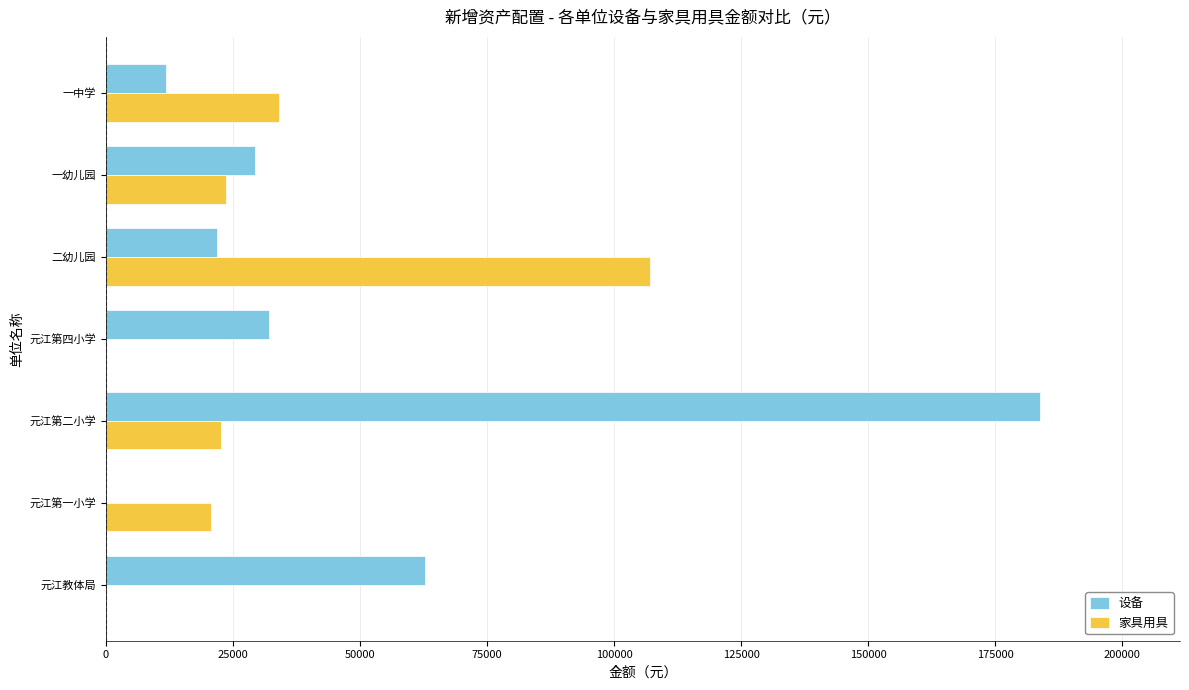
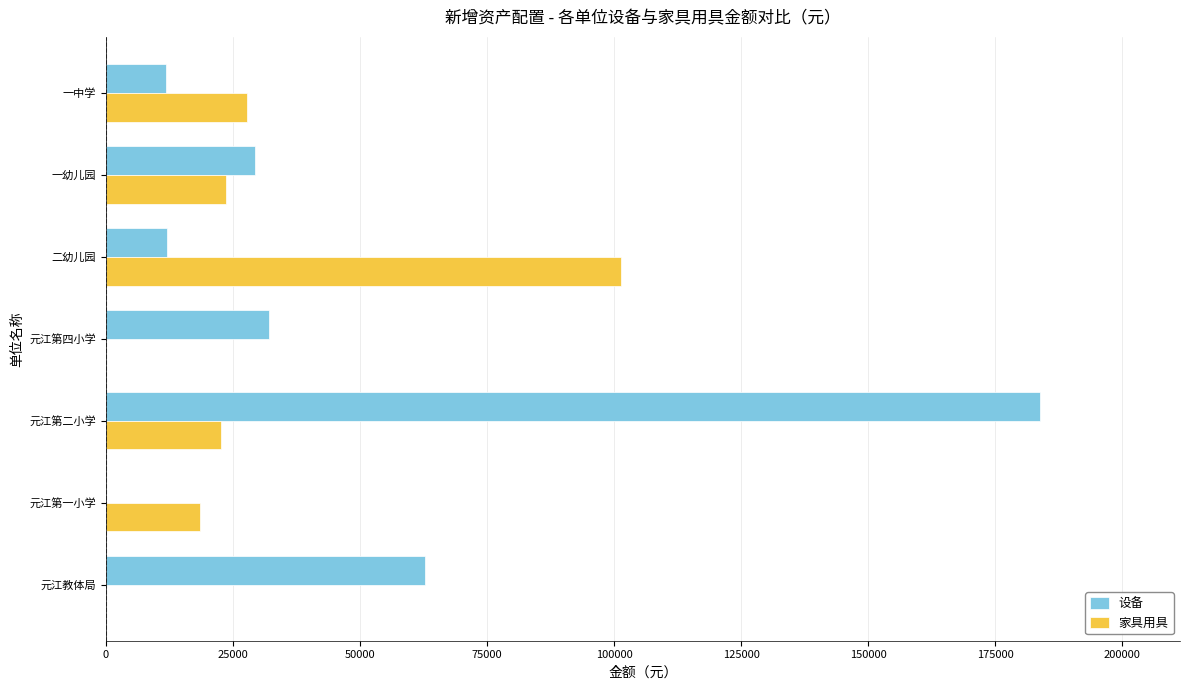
家具用具, 一中学: 34000 -> 28000
设备, 二幼儿园: 22000 -> 12000
家具用具, 二幼儿园: 107000 -> 101000
家具用具, 元江第一小学: 21000 -> 18000
